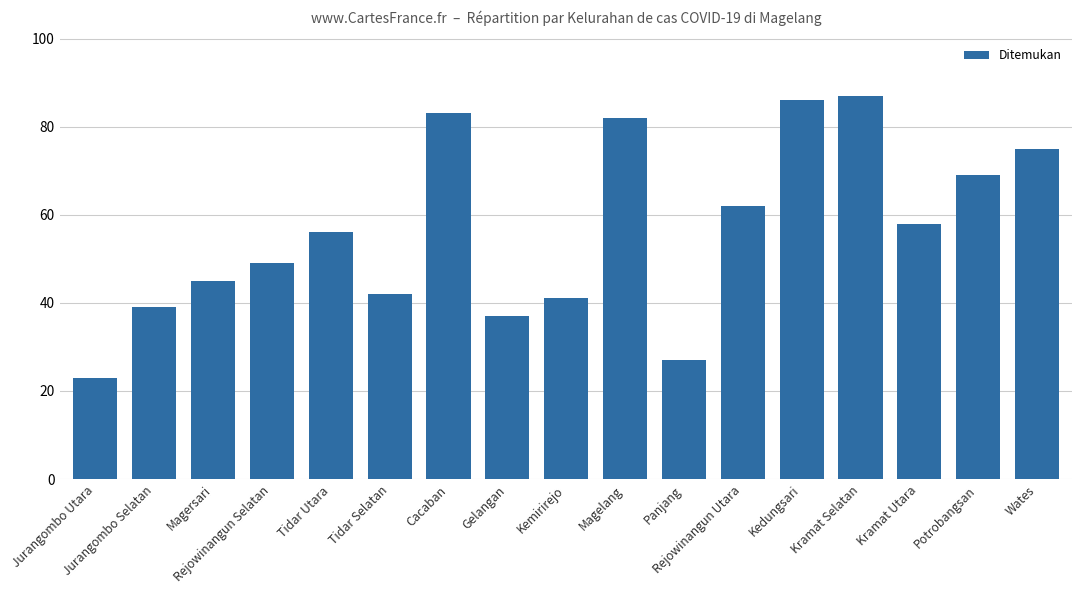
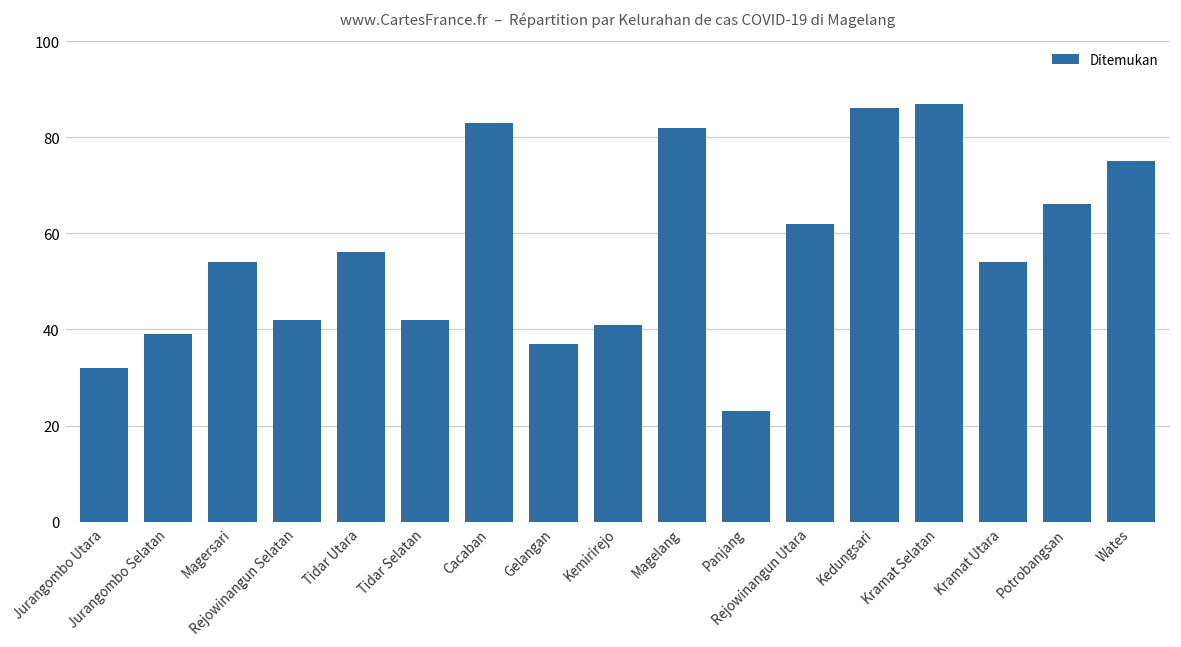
Jurangombo Utara: 23 -> 32
Magersari: 45 -> 54
Rejowinangun Selatan: 49 -> 42
Panjang: 27 -> 23
Kramat Utara: 58 -> 54
Potrobangsan: 69 -> 66
